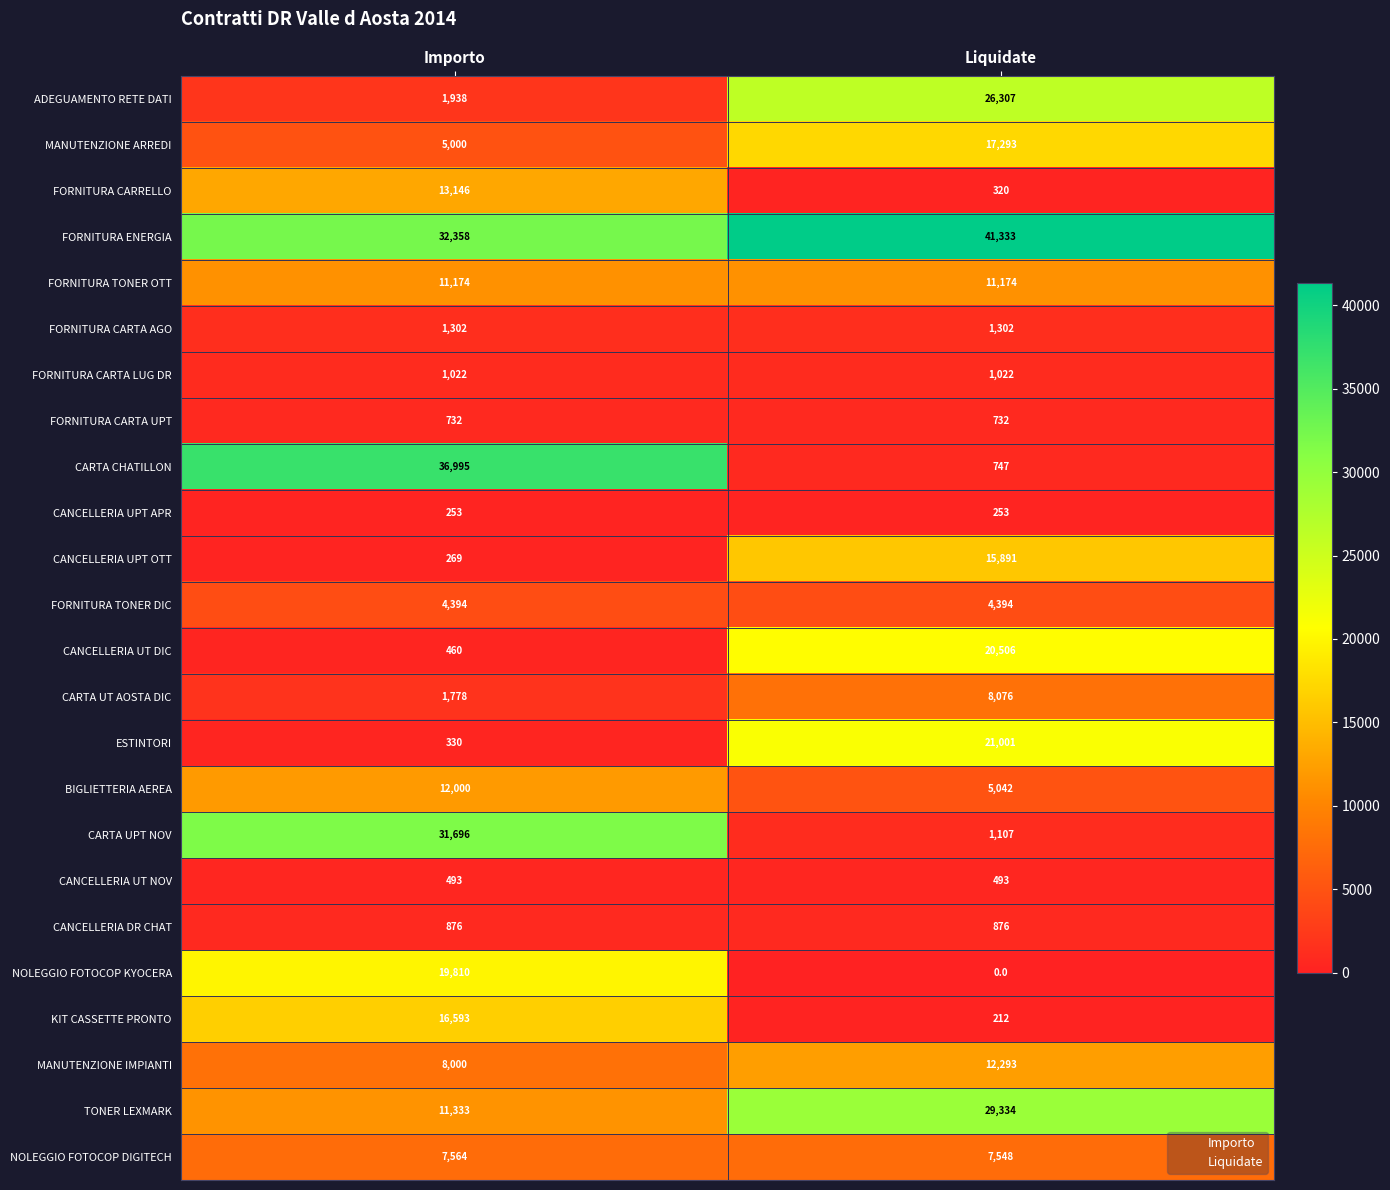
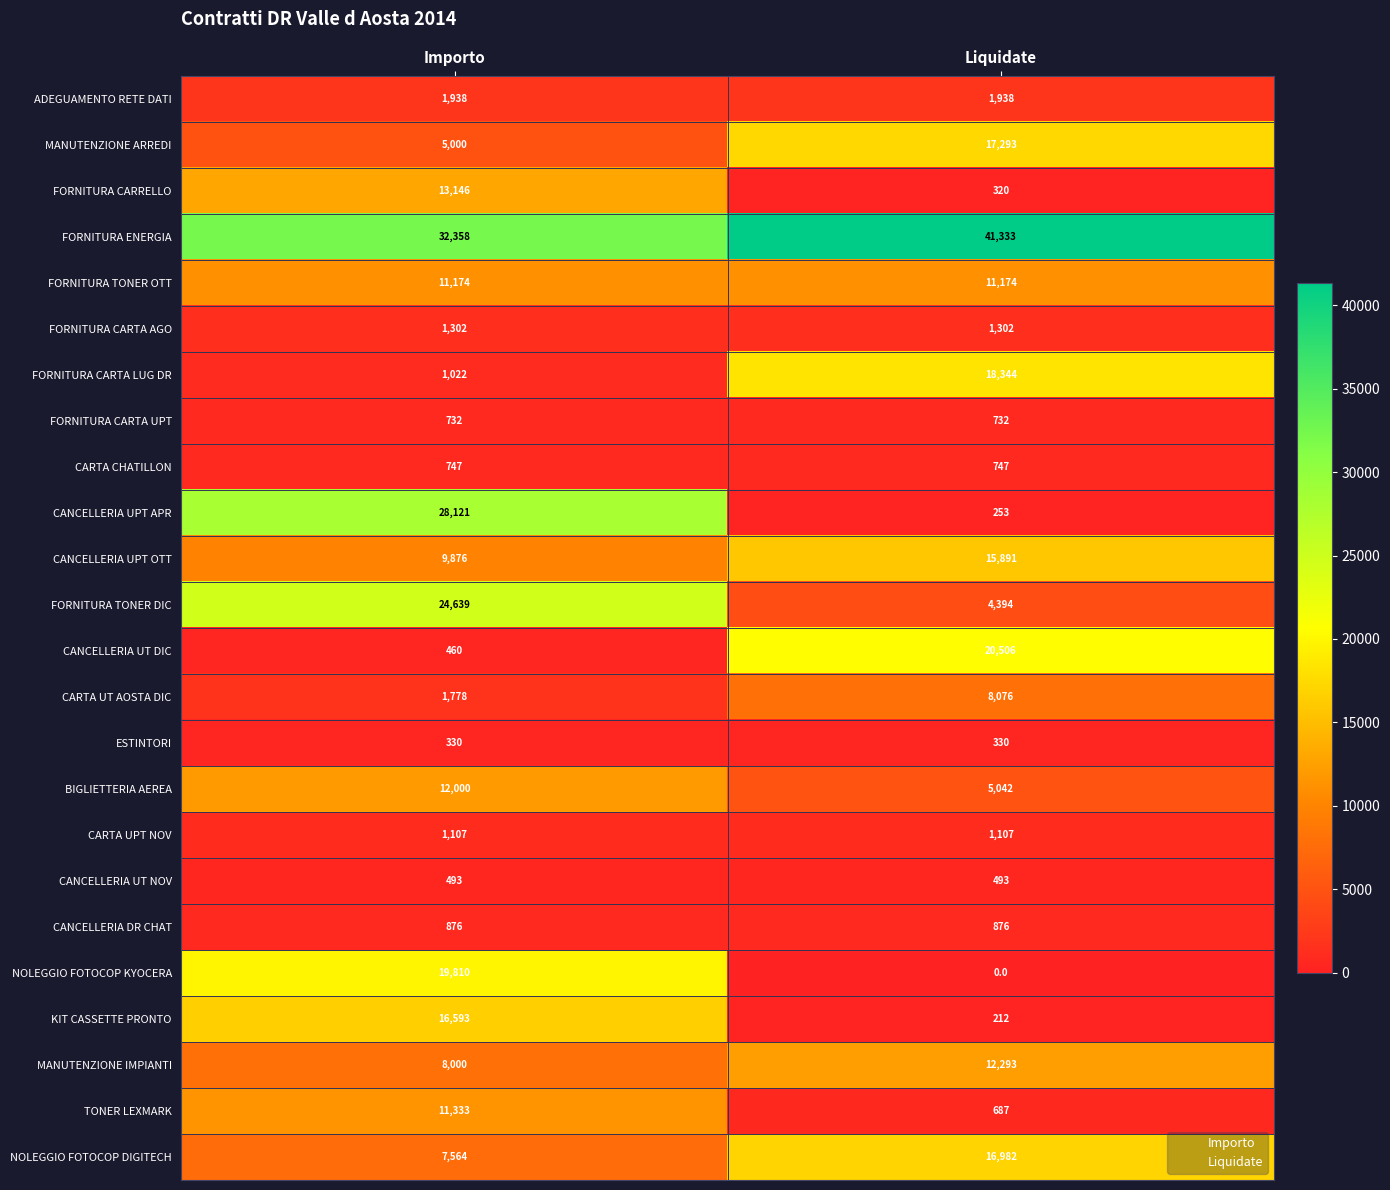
ADEGUAMENTO RETE DATI, Liquidate: 26,307 -> 1,938
FORNITURA CARTA LUG DR, Liquidate: 1,022 -> 18,344
CARTA CHATILLON, Importo: 36,995 -> 747
CANCELLERIA UPT APR, Importo: 253 -> 28,121
CANCELLERIA UPT OTT, Importo: 269 -> 9,876
FORNITURA TONER DIC, Importo: 4,394 -> 24,639
ESTINTORI, Liquidate: 21,001 -> 330
CARTA UPT NOV, Importo: 31,696 -> 1,107
TONER LEXMARK, Liquidate: 29,334 -> 687
NOLEGGIO FOTOCOP DIGITECH, Liquidate: 7,548 -> 16,982
